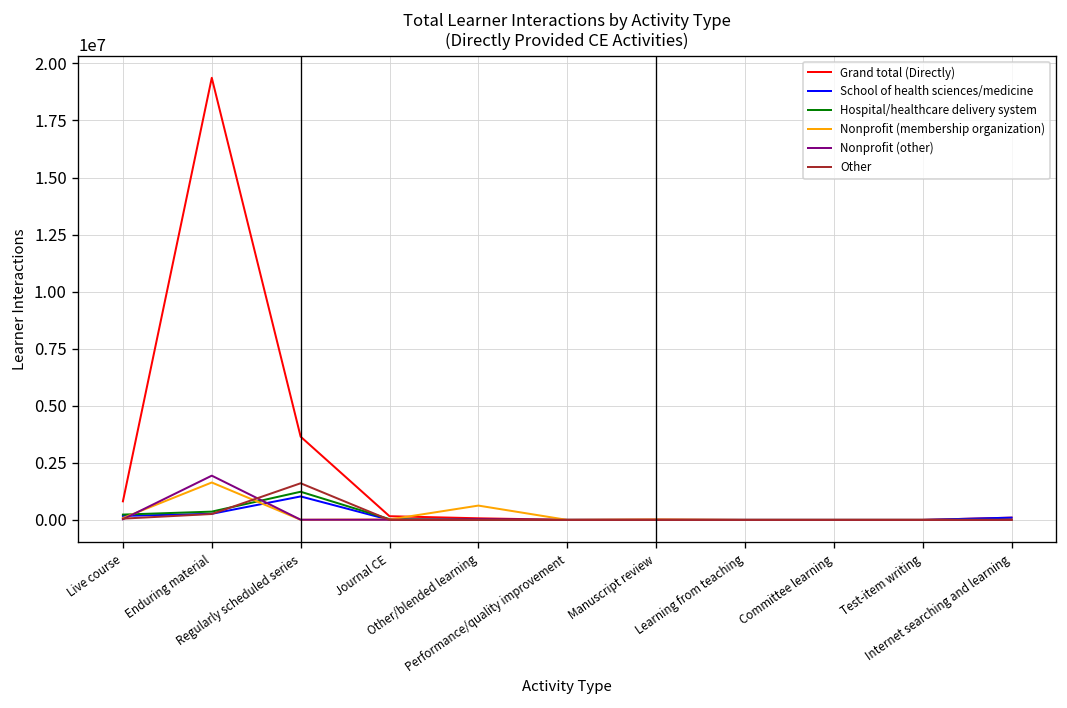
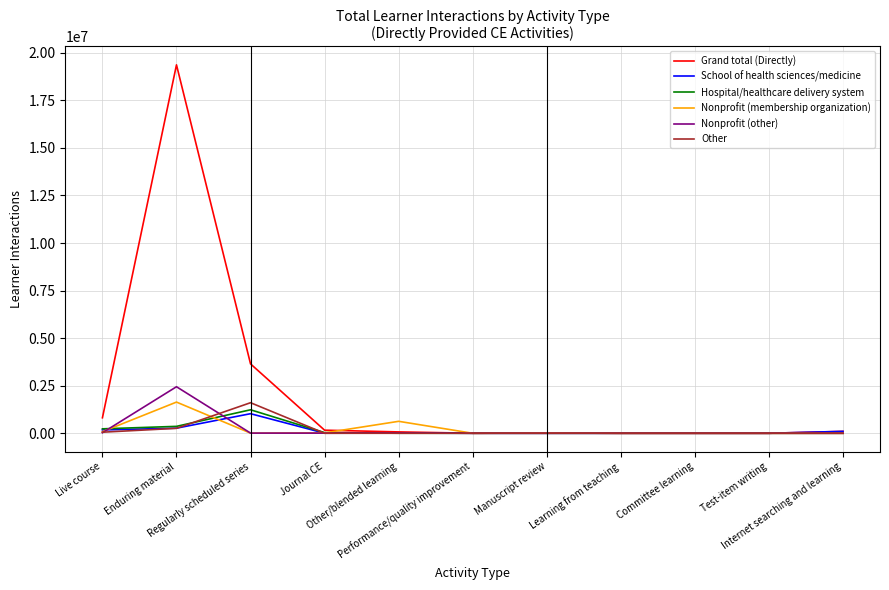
Nonprofit (other), Enduring material: 1900000 -> 2400000
